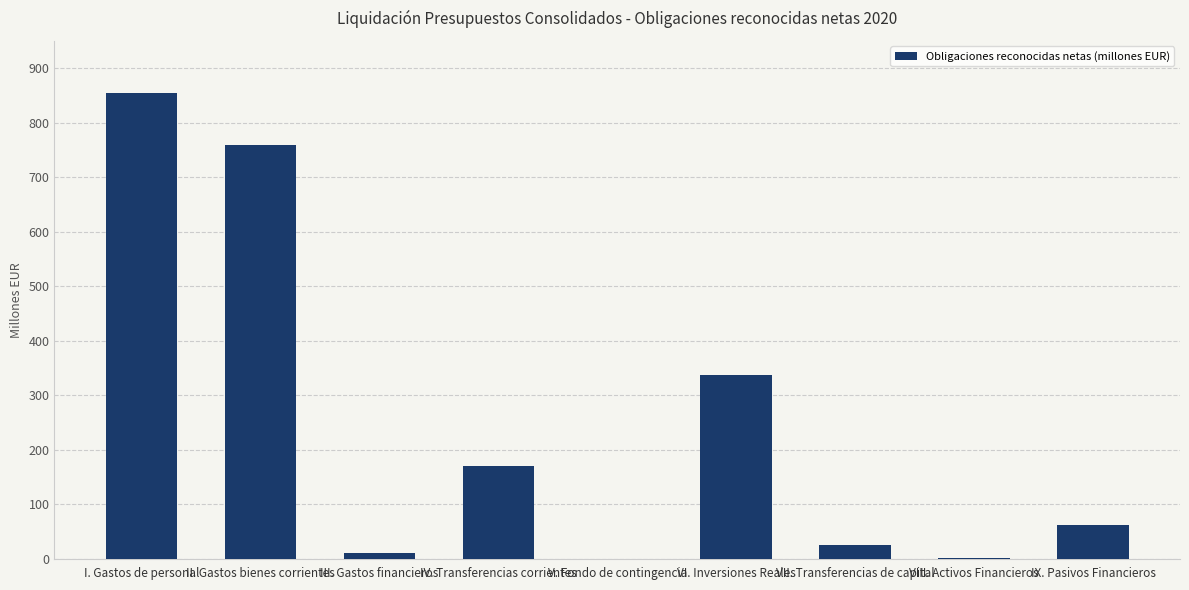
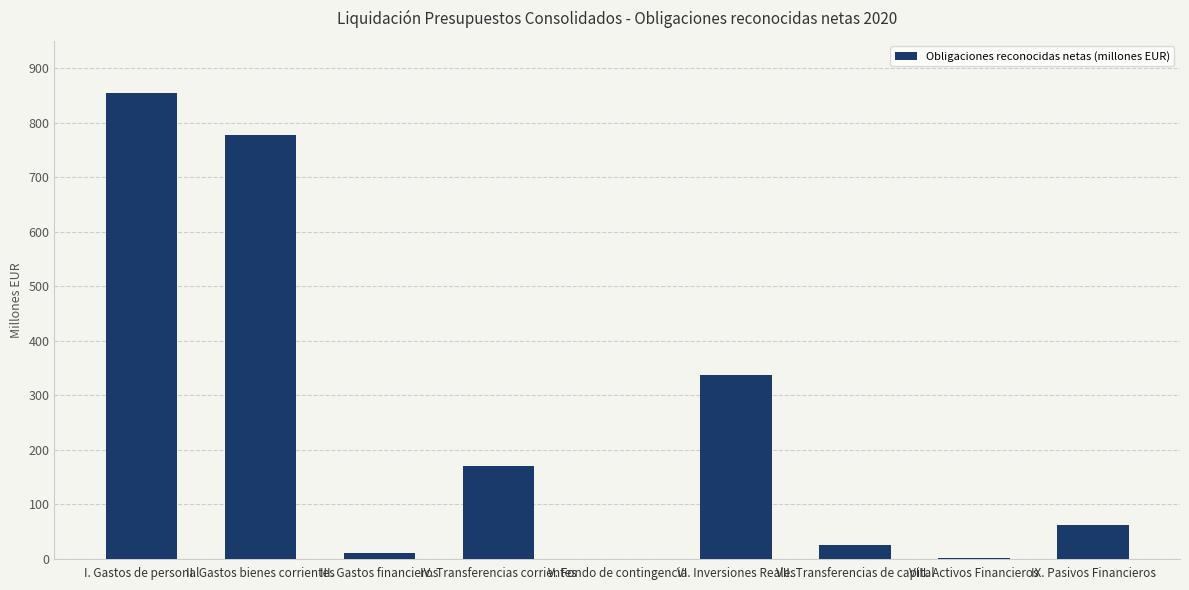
II. Gastos bienes corrientes: 760 -> 780
